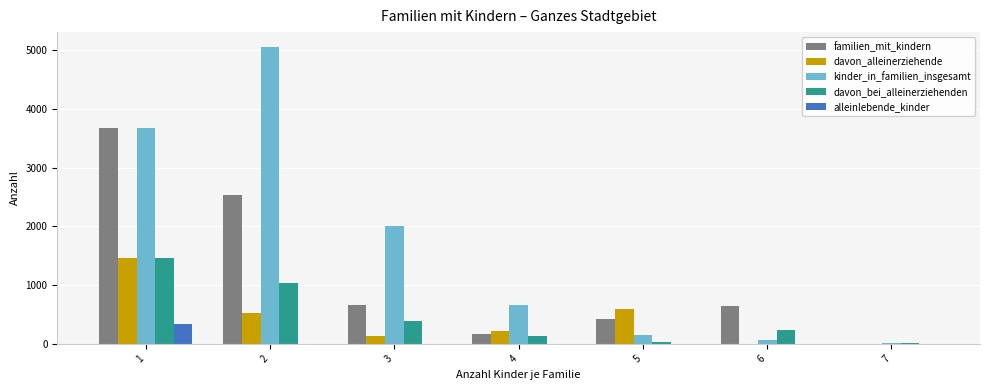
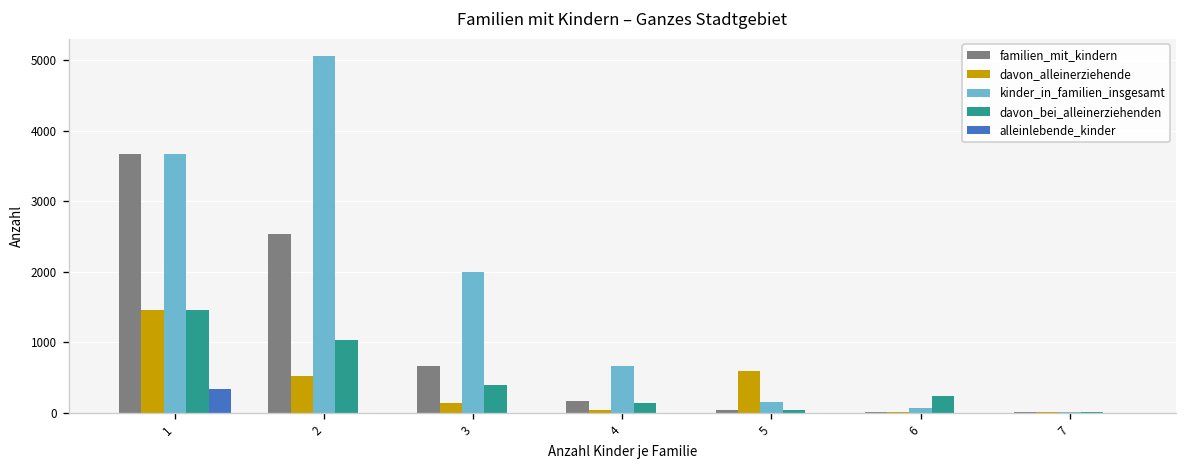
davon_alleinerziehende, 4: 200 -> 0
familien_mit_kindern, 5: 400 -> 0
familien_mit_kindern, 6: 600 -> 0
